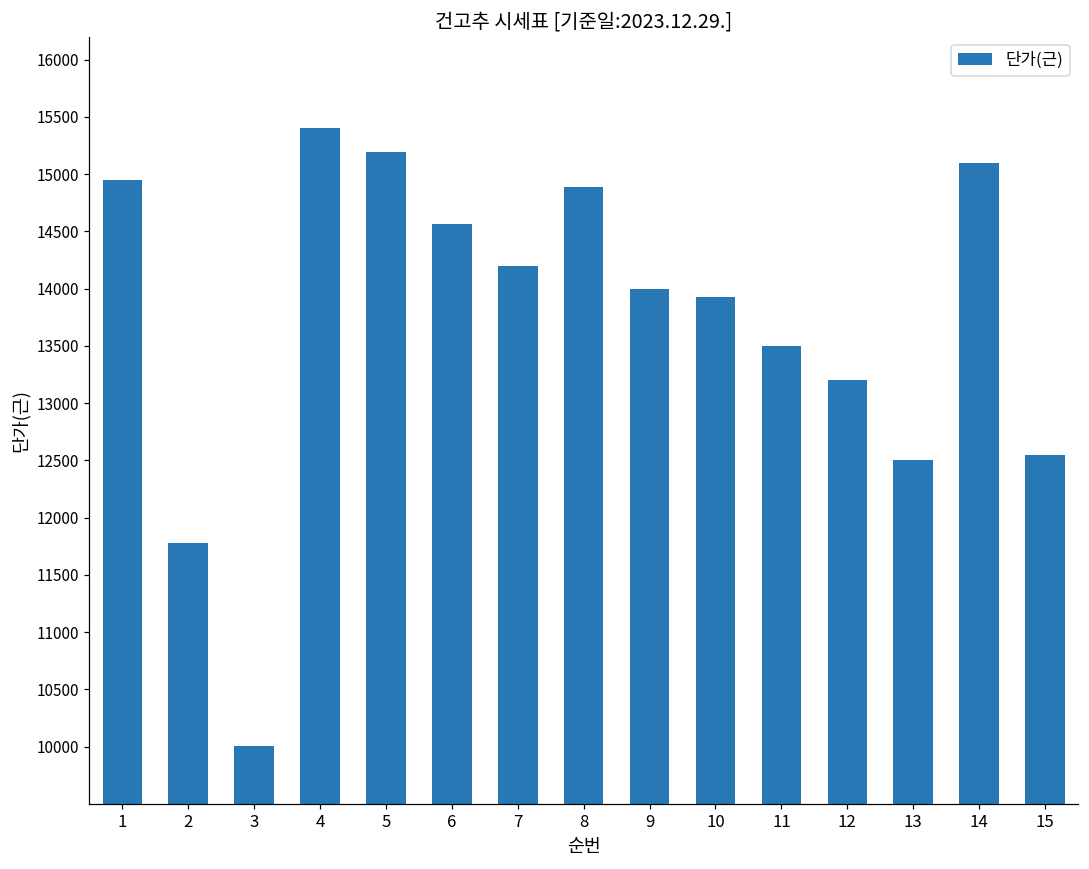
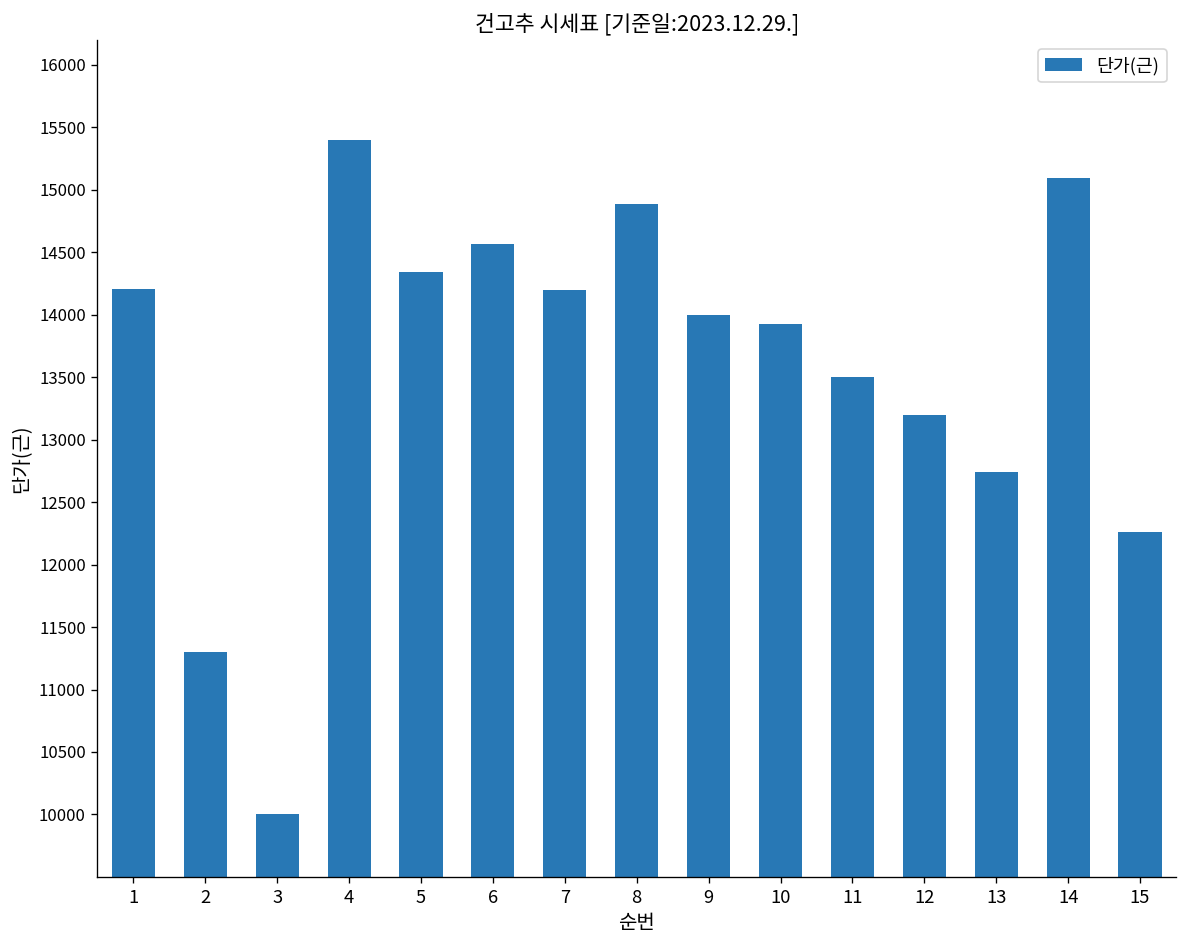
1: 14950 -> 14210
2: 11780 -> 11300
5: 15190 -> 14340
13: 12500 -> 12740
15: 12550 -> 12260
